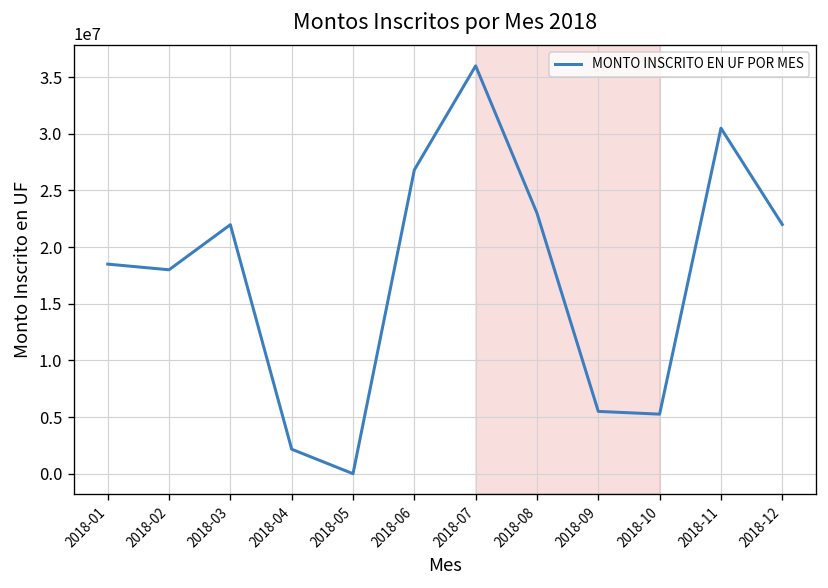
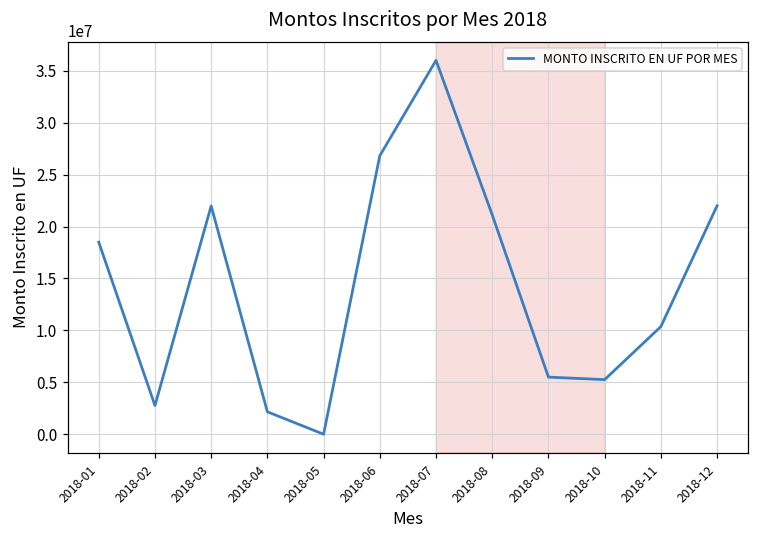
2018-02: 18000000 -> 3000000
2018-08: 23000000 -> 21000000
2018-11: 31000000 -> 10000000
